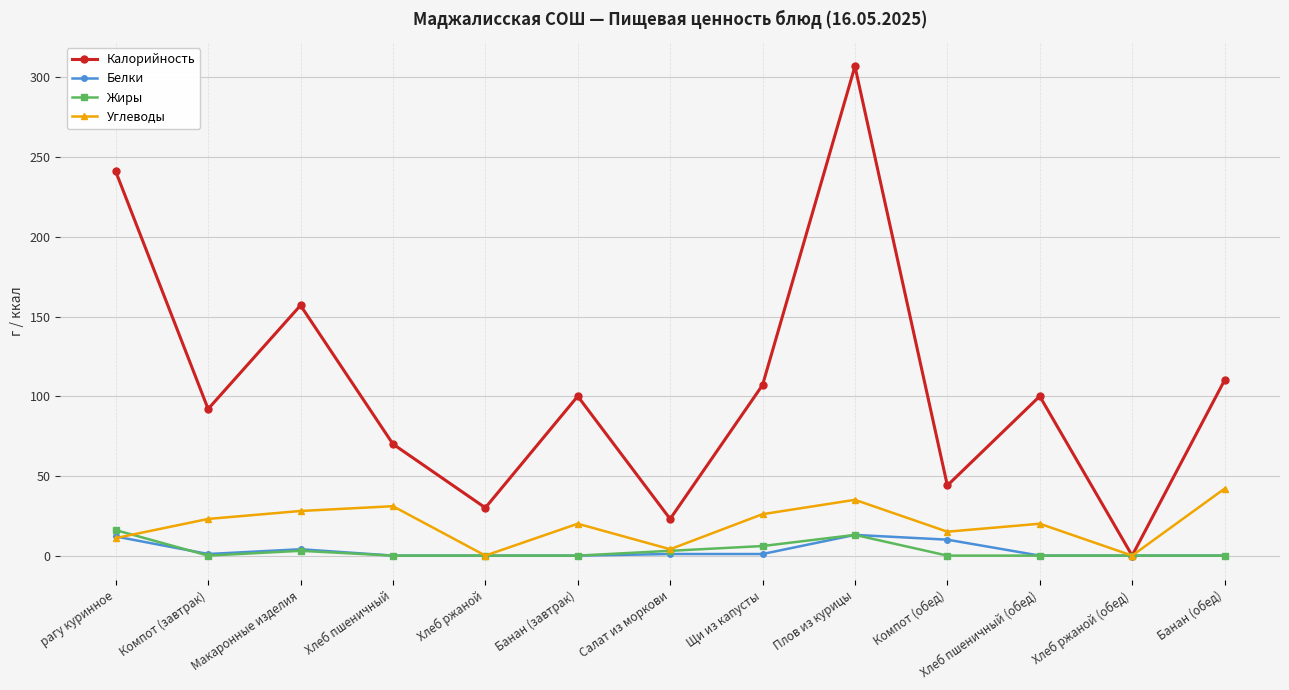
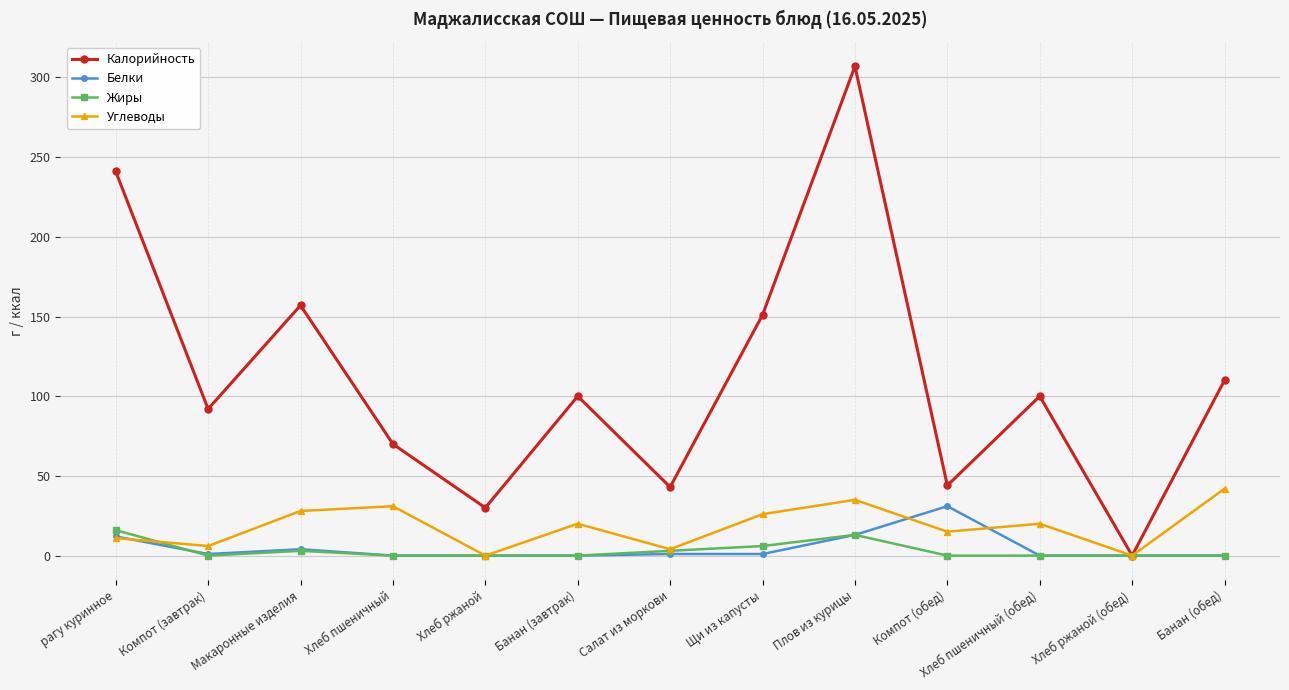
Углеводы, Компот (завтрак): 23 -> 6
Калорийность, Салат из моркови: 23 -> 43
Калорийность, Щи из капусты: 107 -> 151
Белки, Компот (обед): 10 -> 31
